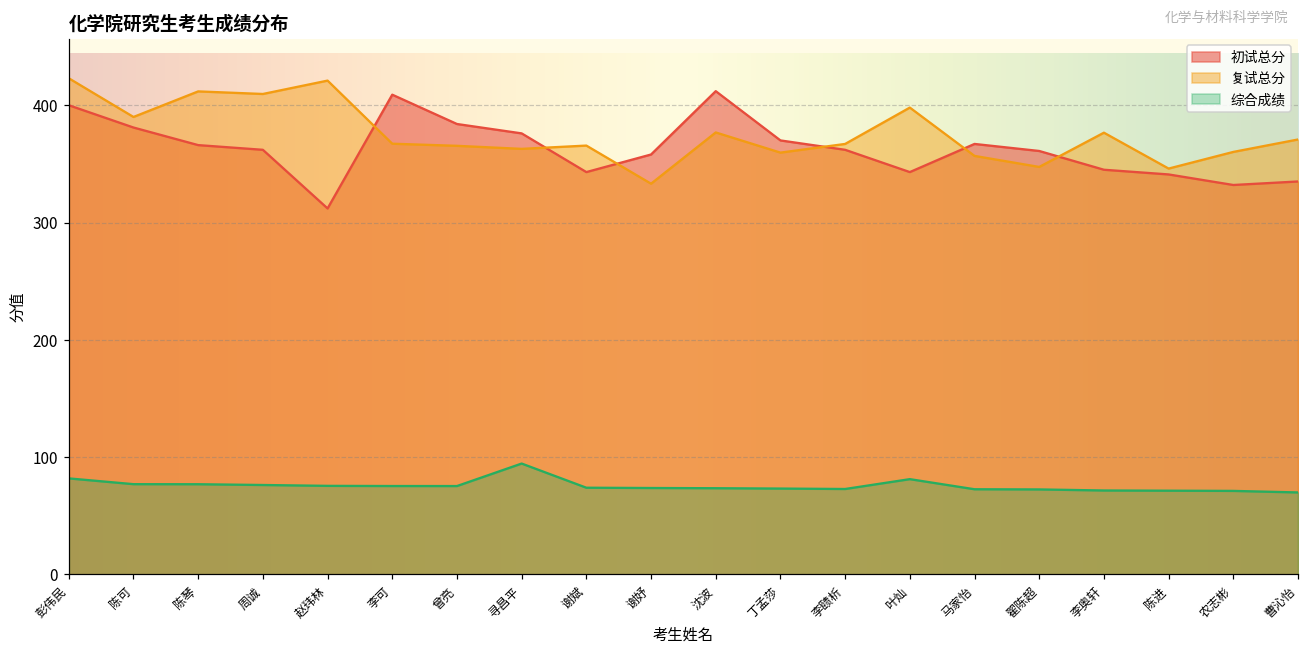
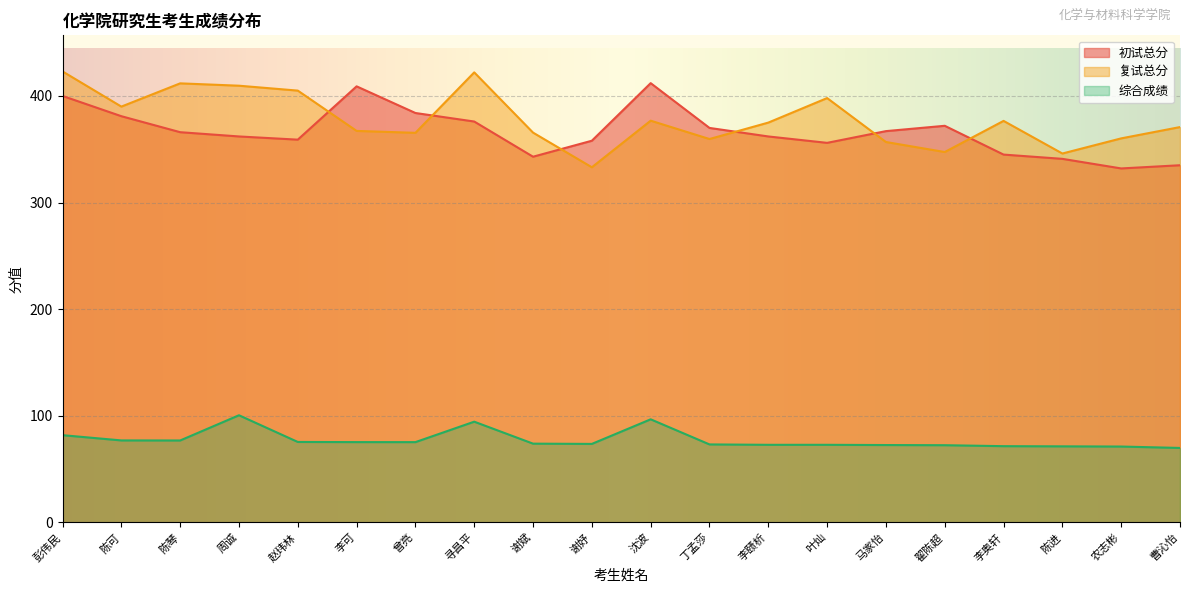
综合成绩, 周诚: 76 -> 101
初试总分, 赵玮林: 312 -> 359
复试总分, 赵玮林: 421 -> 405
复试总分, 寻昌平: 363 -> 422
综合成绩, 沈波: 73 -> 97
复试总分, 李赜析: 367 -> 375
初试总分, 叶灿: 343 -> 356
综合成绩, 叶灿: 81 -> 73
初试总分, 翟陈超: 361 -> 372
